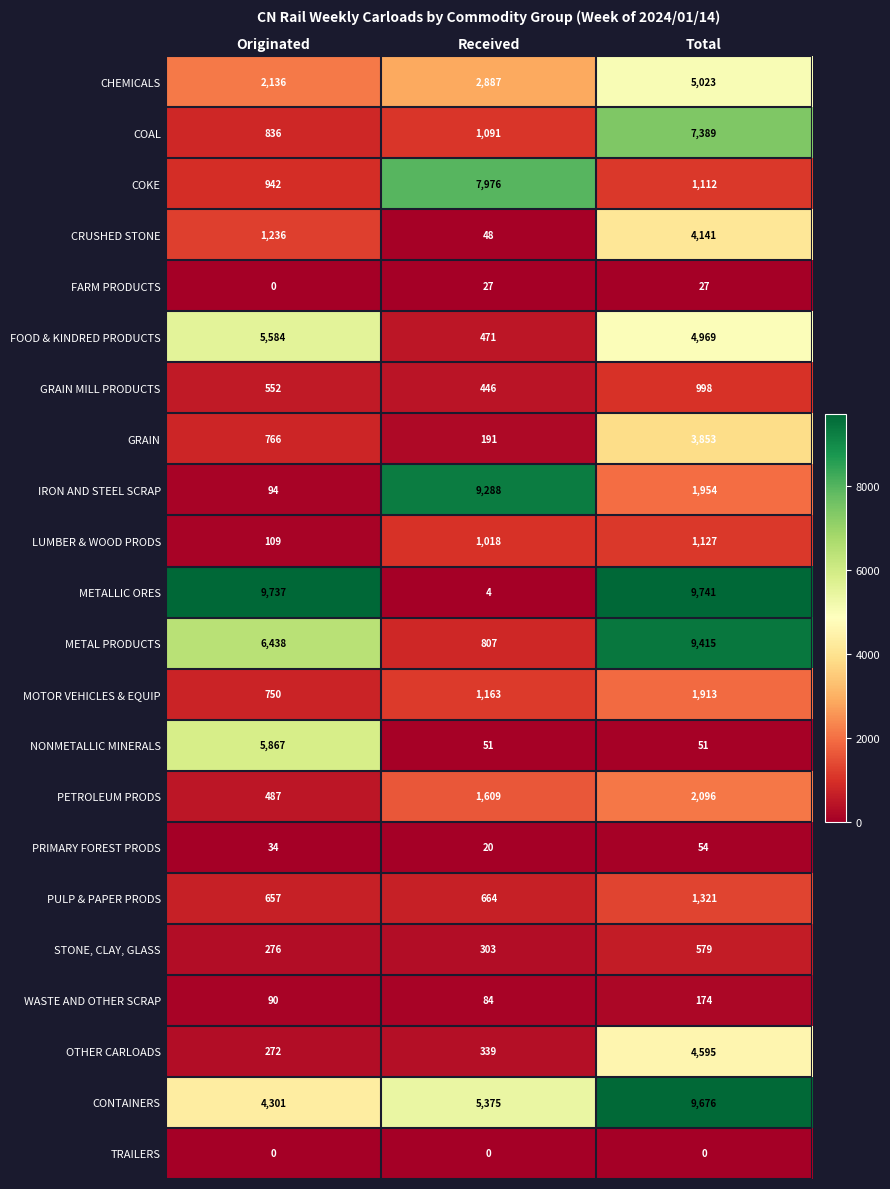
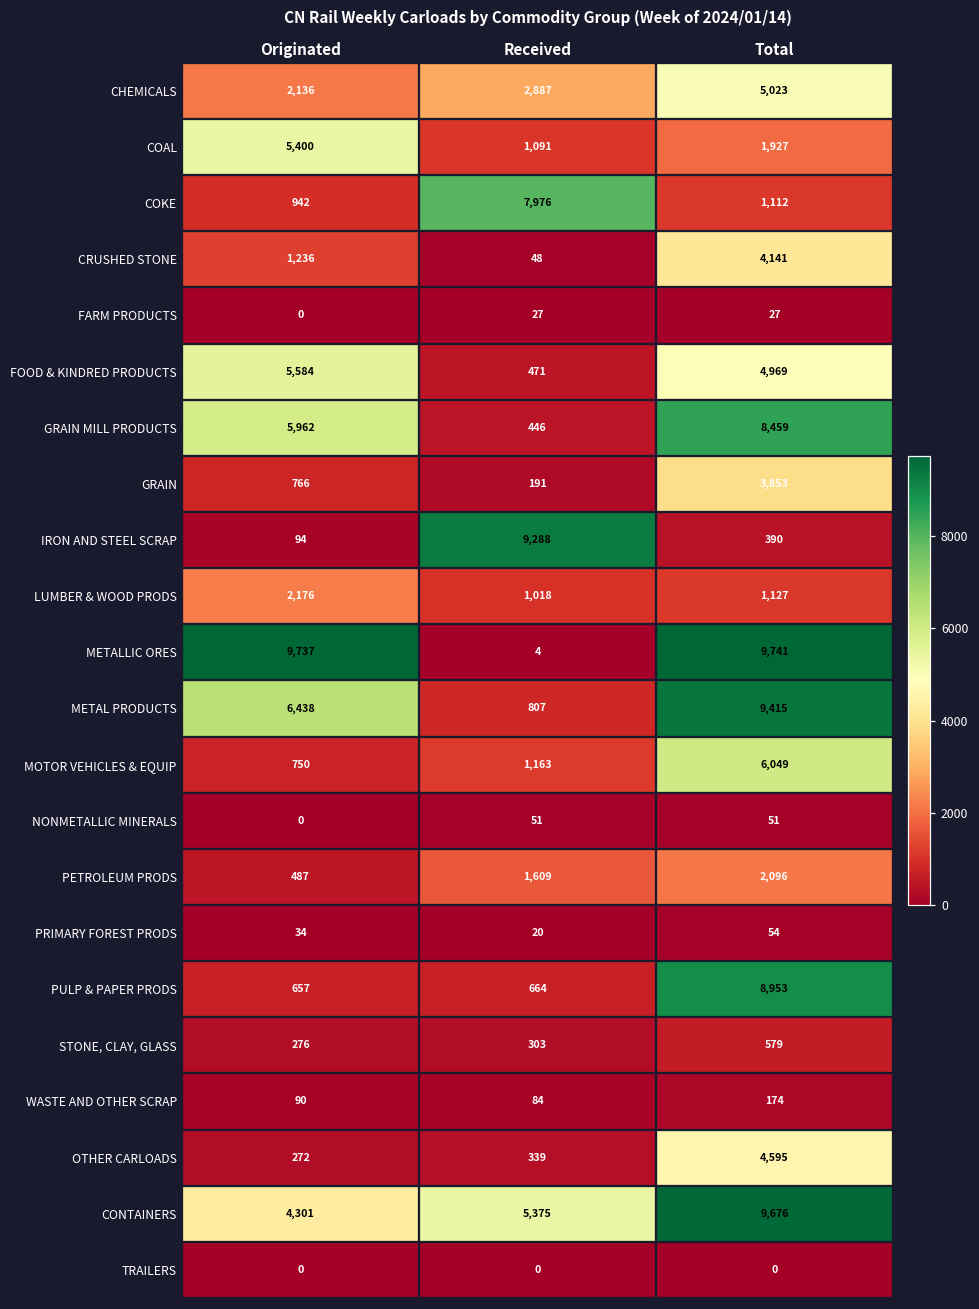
COAL, Originated: 836 -> 5,400
COAL, Total: 7,389 -> 1,927
GRAIN MILL PRODUCTS, Originated: 552 -> 5,962
GRAIN MILL PRODUCTS, Total: 998 -> 8,459
IRON AND STEEL SCRAP, Total: 1,954 -> 390
LUMBER & WOOD PRODS, Originated: 109 -> 2,176
MOTOR VEHICLES & EQUIP, Total: 1,913 -> 6,049
NONMETALLIC MINERALS, Originated: 5,867 -> 0
PULP & PAPER PRODS, Total: 1,321 -> 8,953
